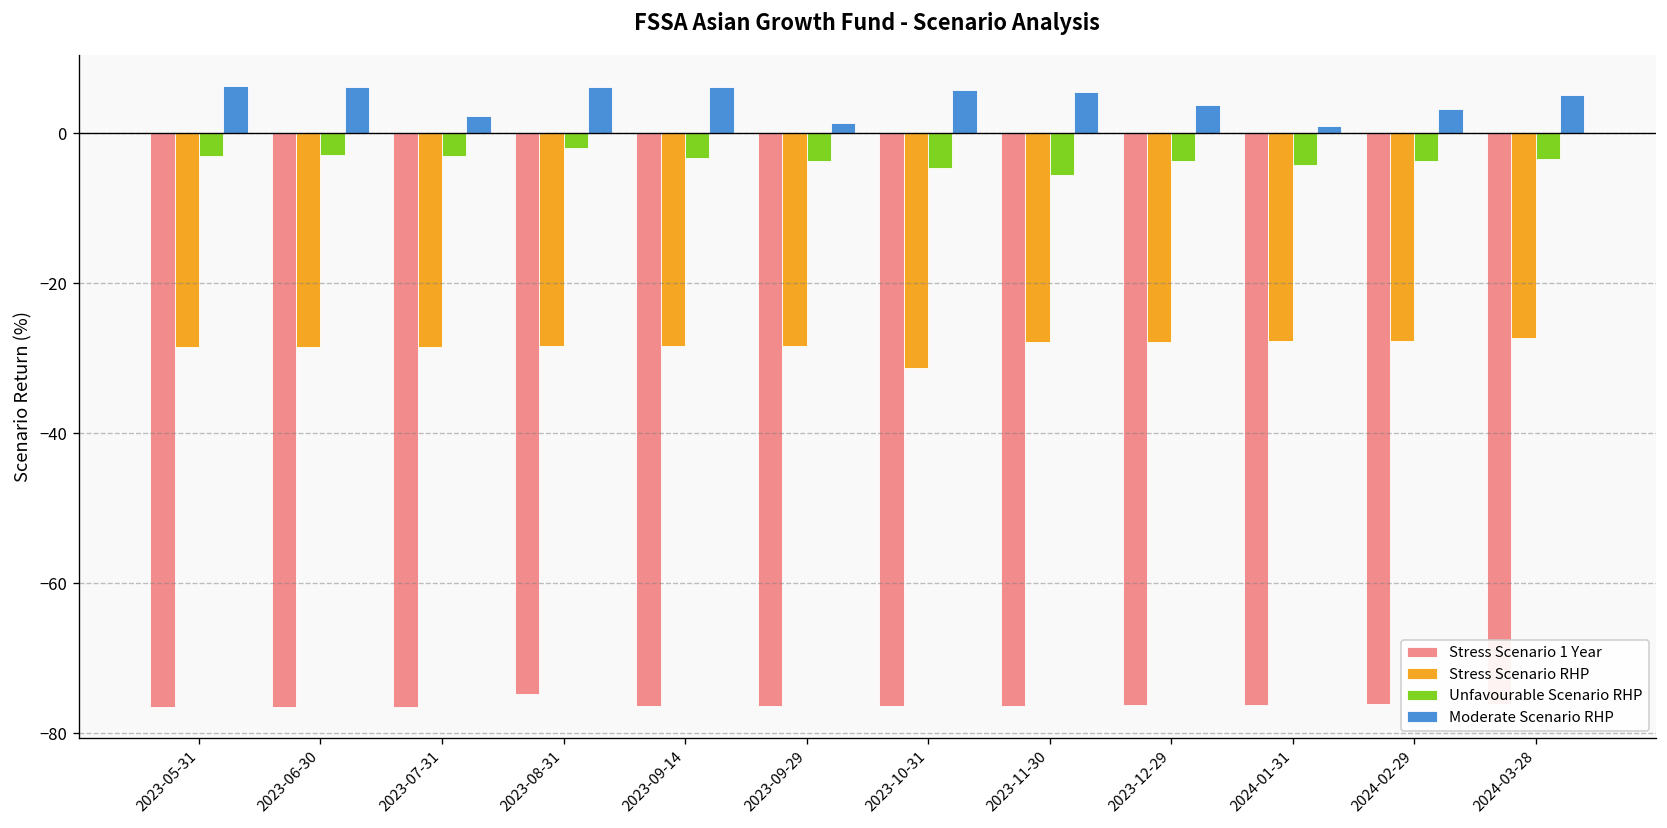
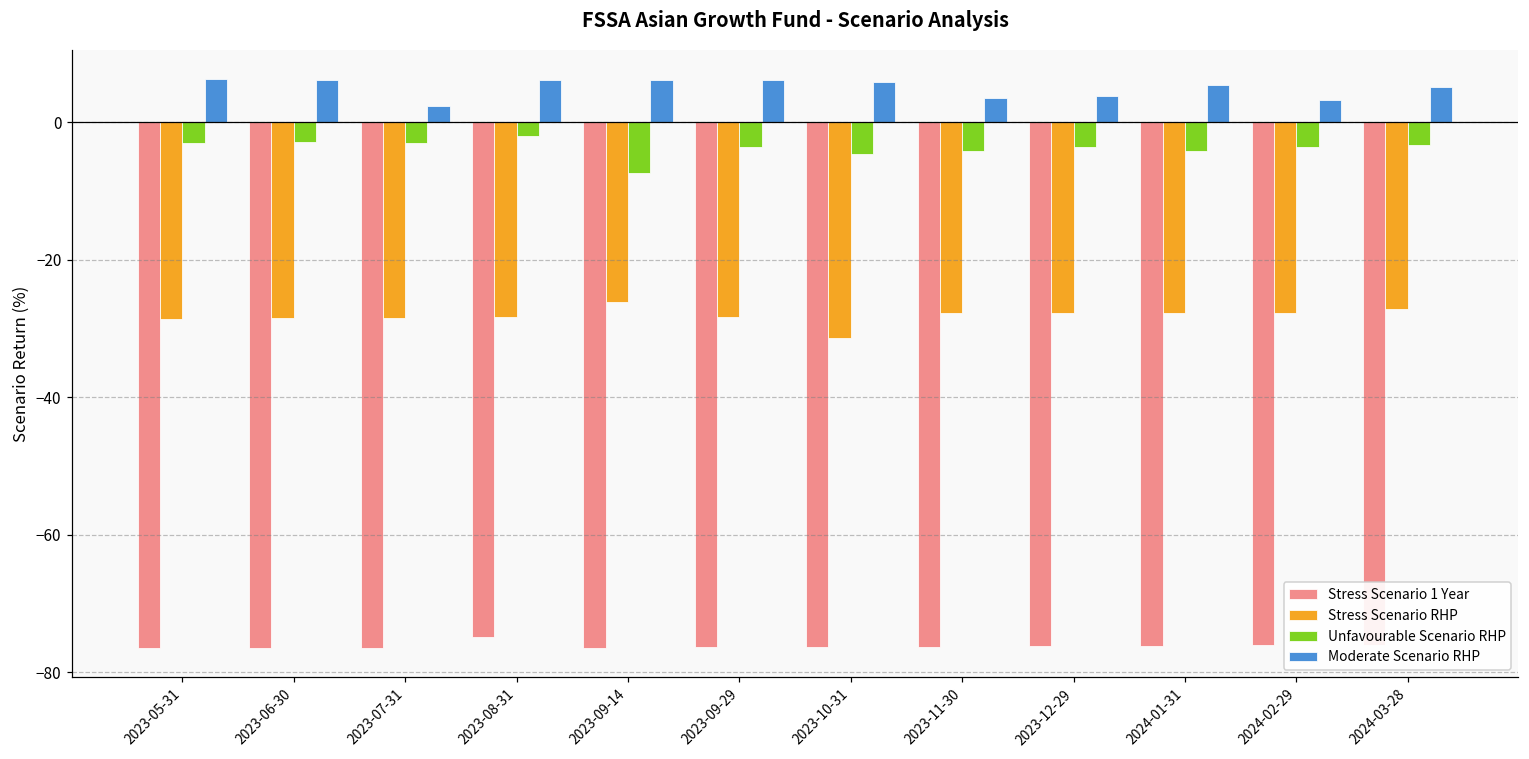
Stress Scenario RHP, 2023-09-14: -28 -> -26
Unfavourable Scenario RHP, 2023-09-14: -3 -> -7
Moderate Scenario RHP, 2023-09-29: 1 -> 6
Unfavourable Scenario RHP, 2023-11-30: -6 -> -4
Moderate Scenario RHP, 2023-11-30: 6 -> 4
Moderate Scenario RHP, 2024-01-31: 1 -> 5
